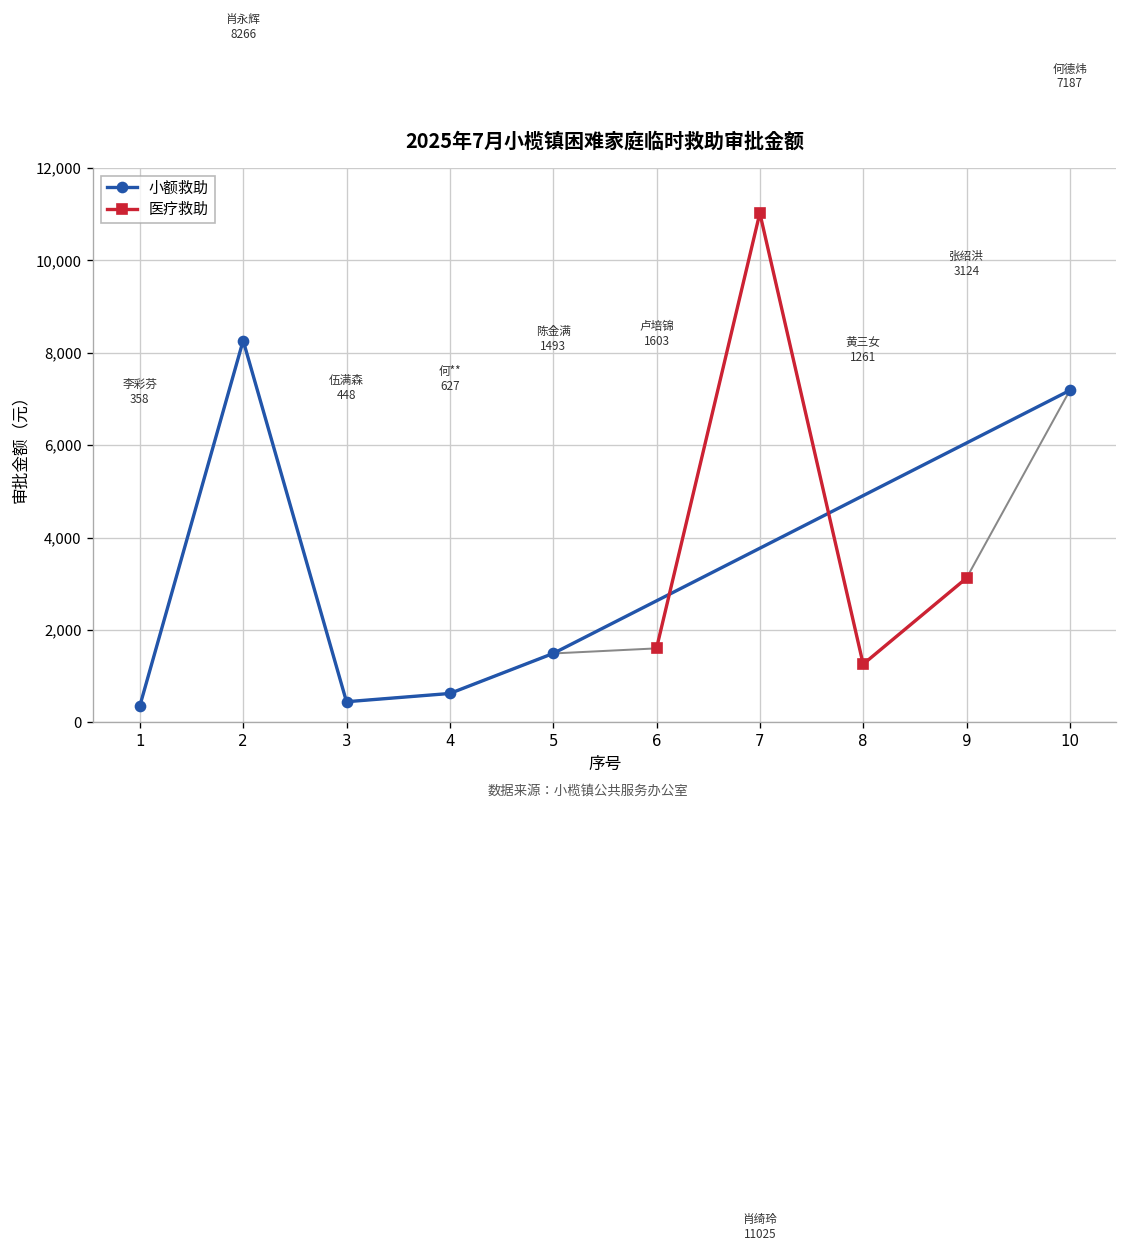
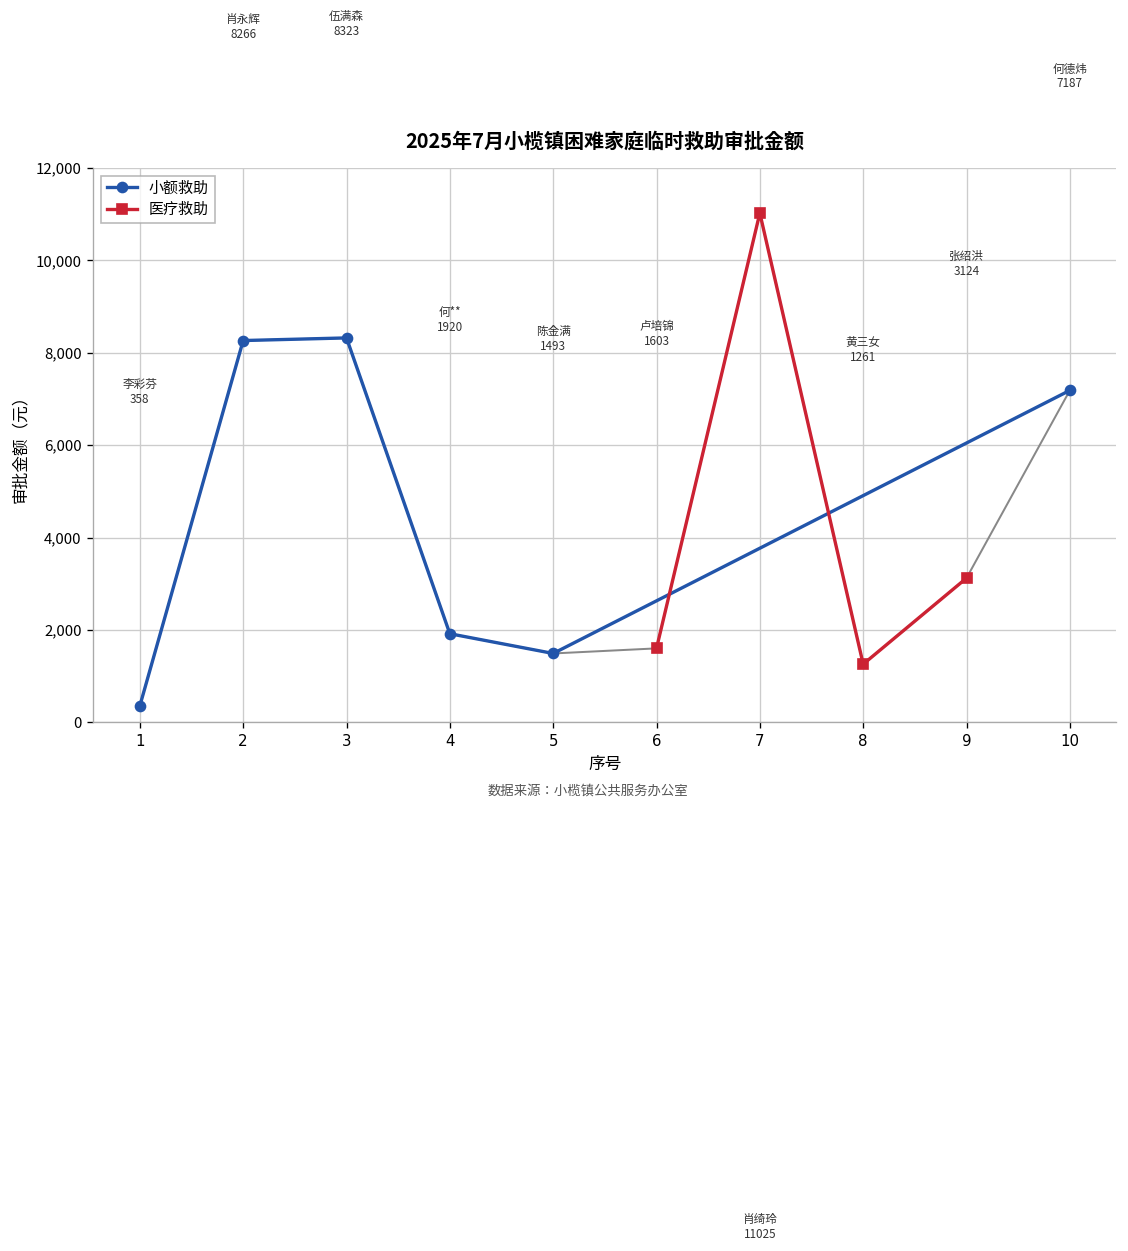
小额救助, 3: 448 -> 8323
小额救助, 4: 627 -> 1920
